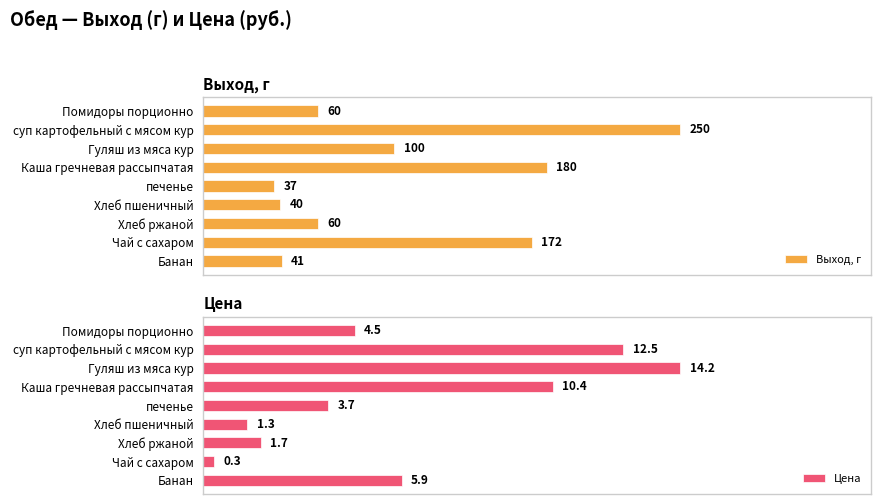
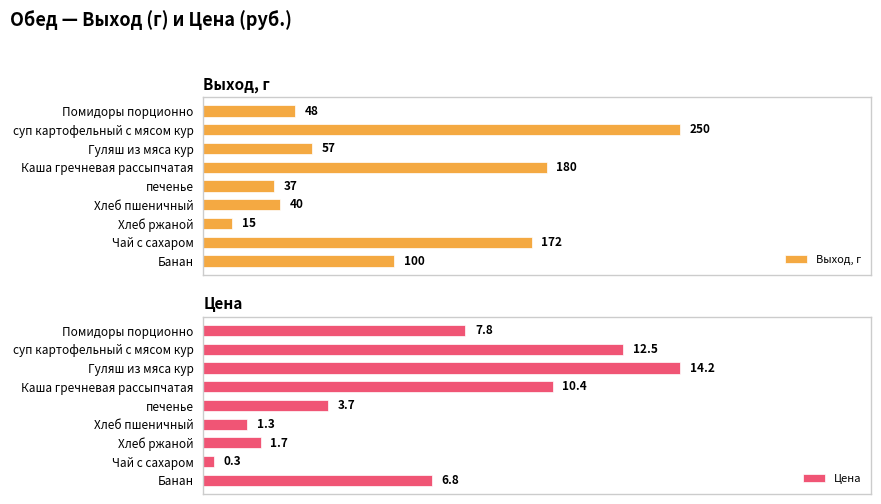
Выход, г, Помидоры порционно: 60 -> 48
Выход, г, Гуляш из мяса кур: 100 -> 57
Выход, г, Хлеб ржаной: 60 -> 15
Выход, г, Банан: 41 -> 100
Цена, Помидоры порционно: 4.5 -> 7.8
Цена, Банан: 5.9 -> 6.8
